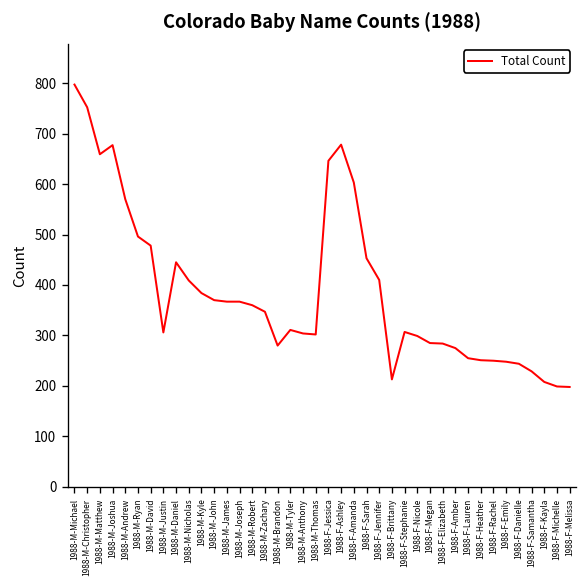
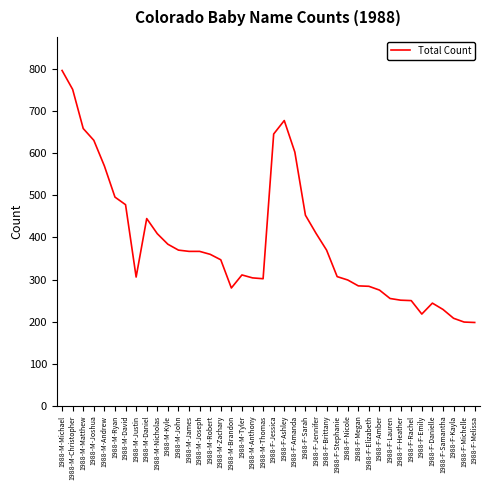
1988-M-Joshua: 680 -> 630
1988-F-Brittany: 210 -> 370
1988-F-Emily: 250 -> 220
